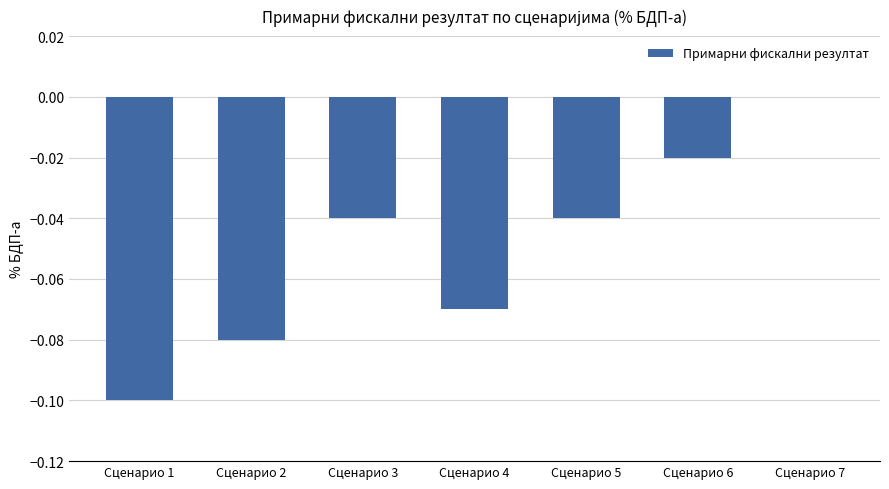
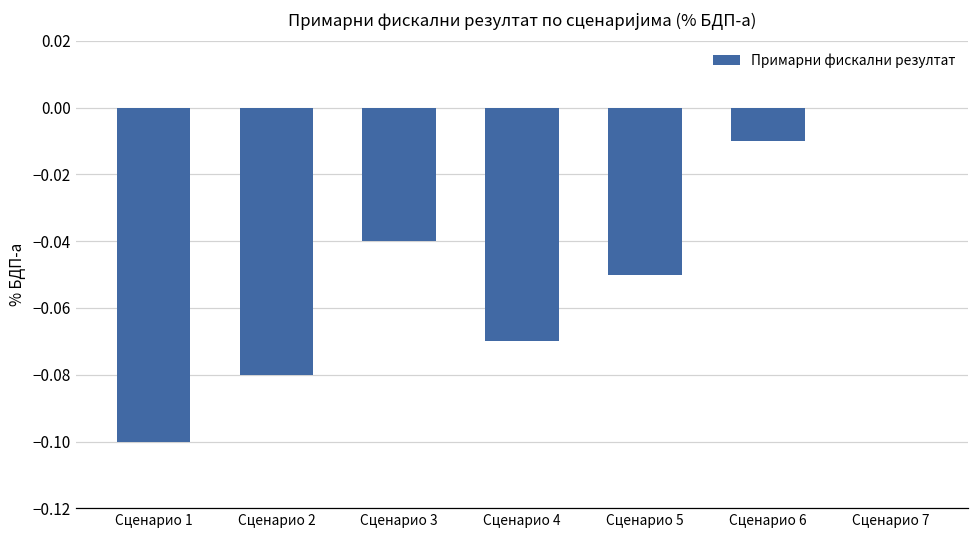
Сценарио 5: -0.04 -> -0.05
Сценарио 6: -0.02 -> -0.01
